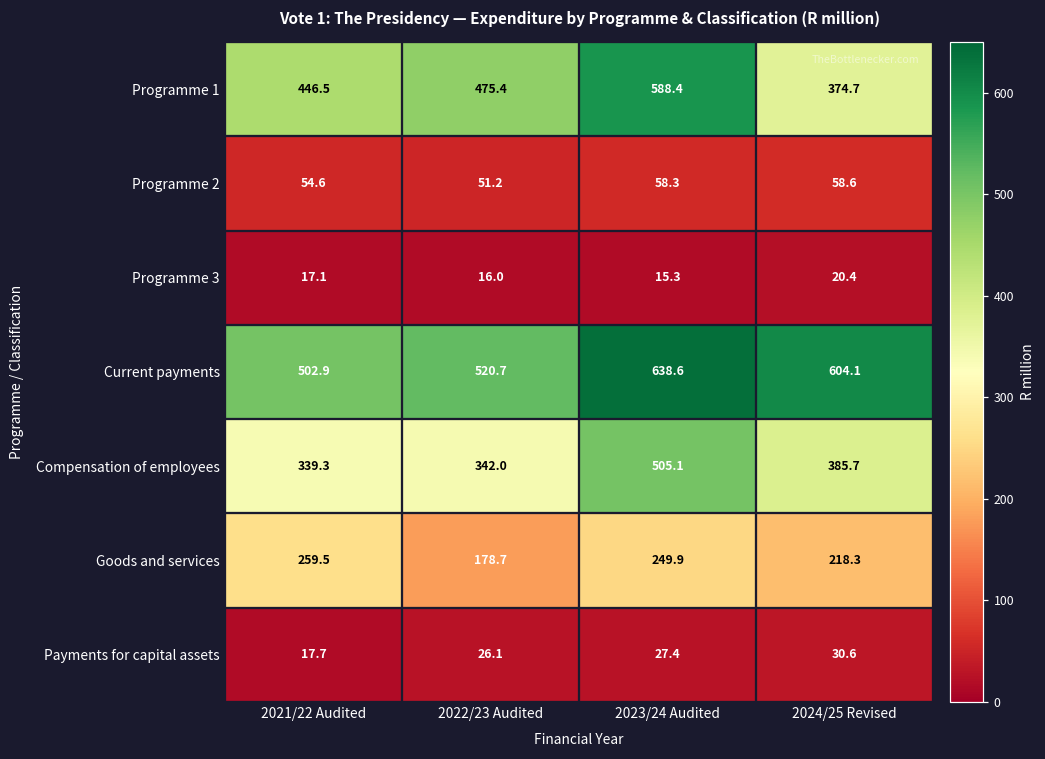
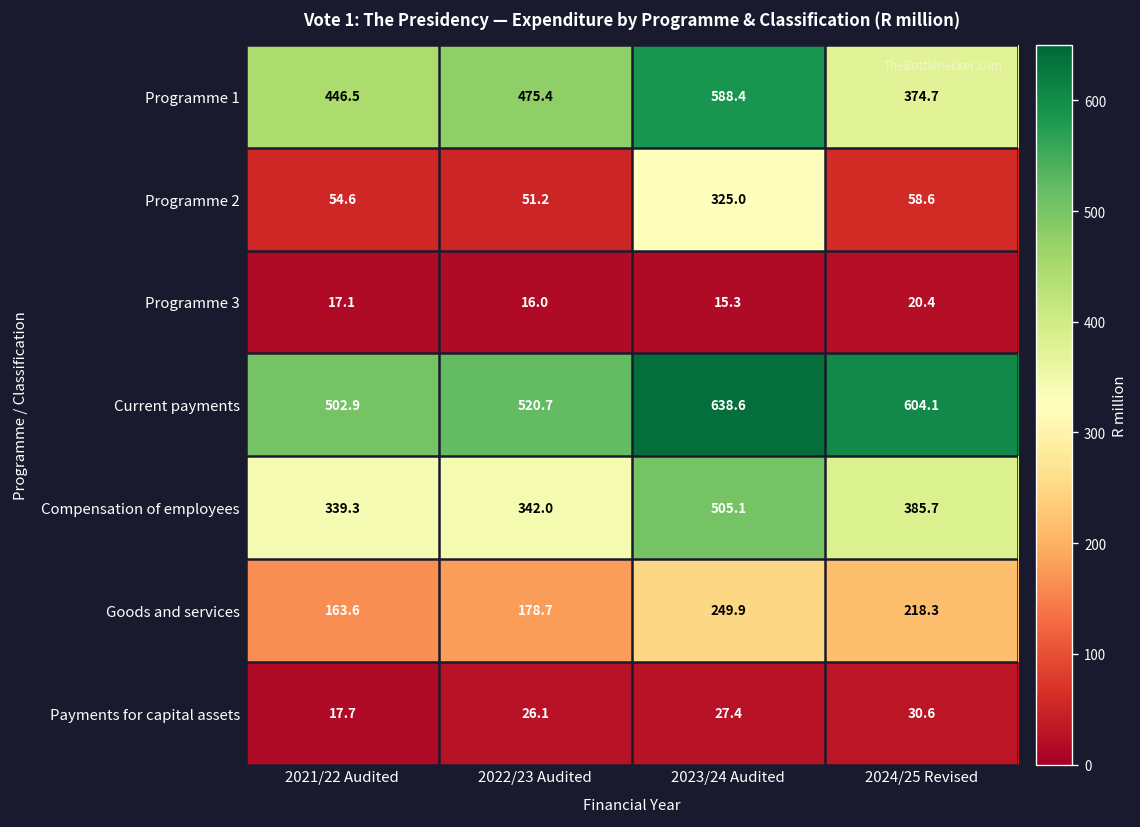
Programme 2, 2023/24 Audited: 58.3 -> 325.0
Goods and services, 2021/22 Audited: 259.5 -> 163.6
